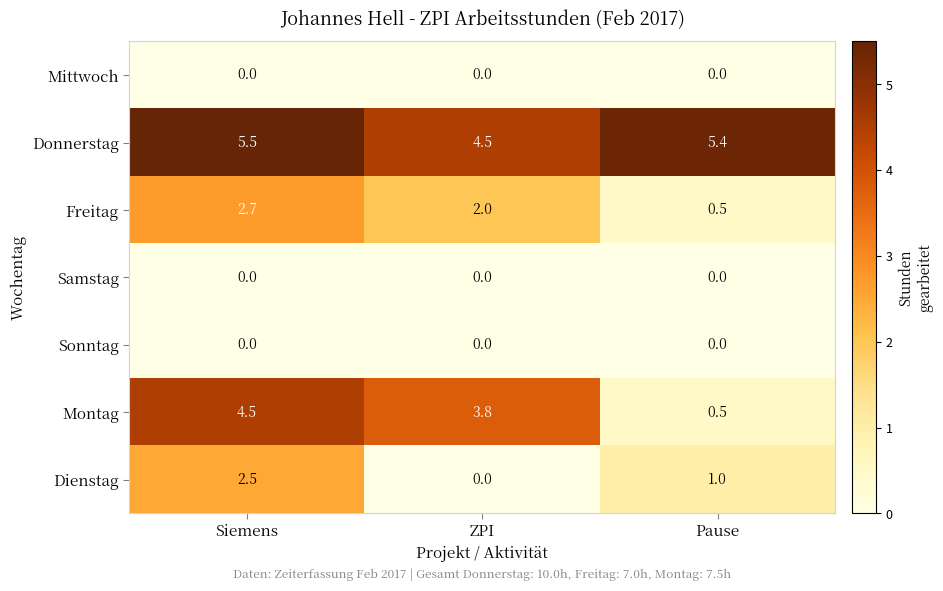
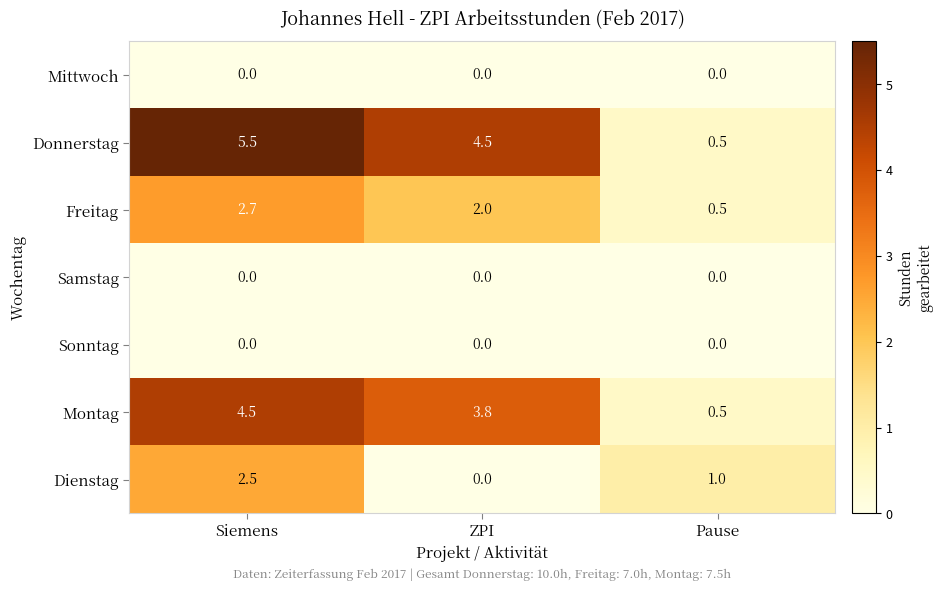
Donnerstag, Pause: 5.4 -> 0.5
